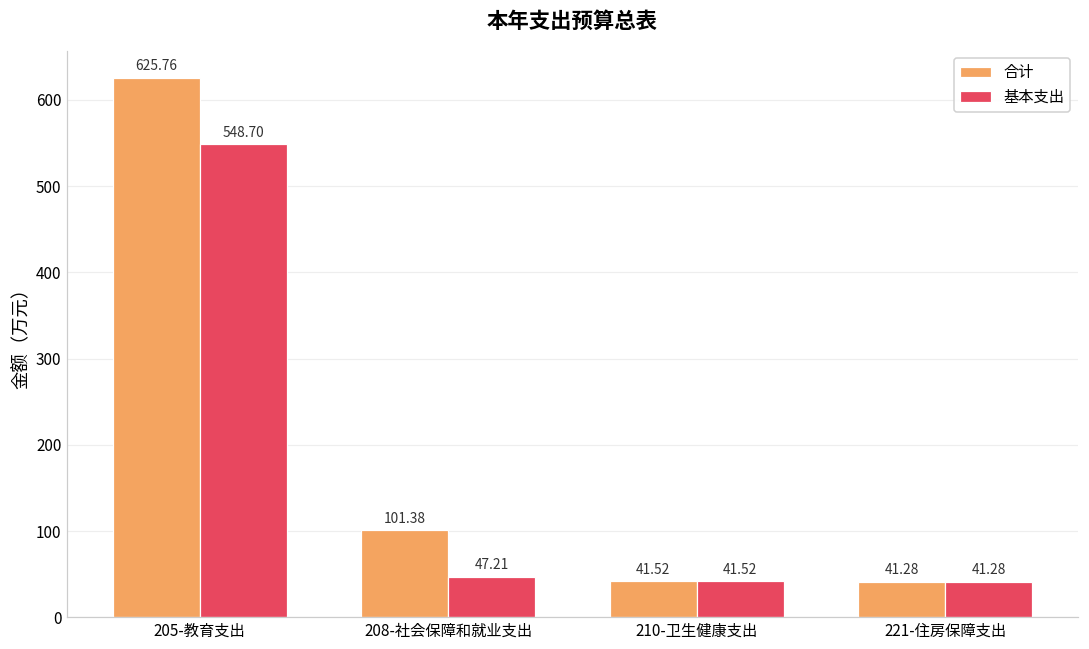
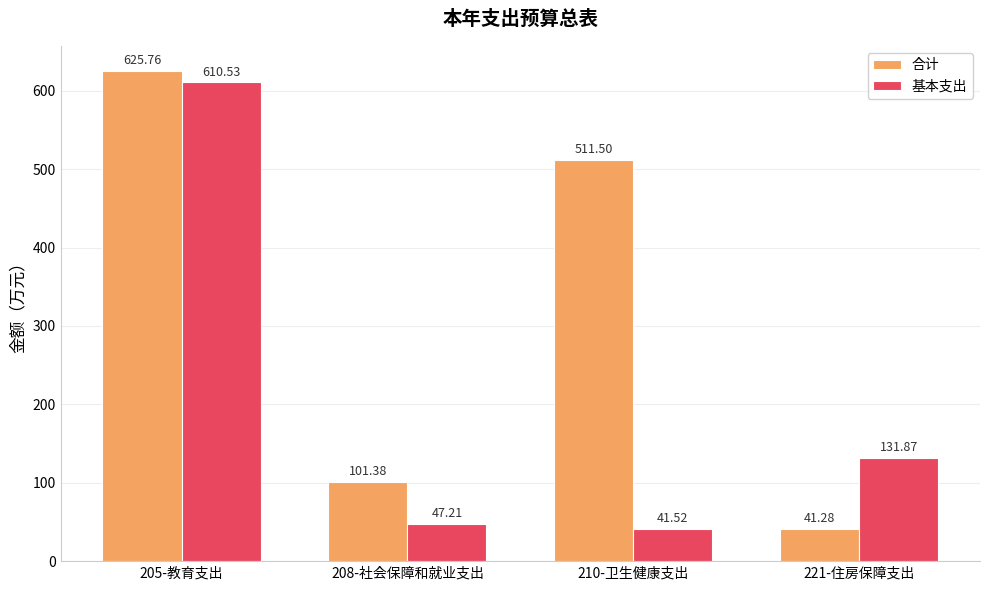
基本支出, 205-教育支出: 548.70 -> 610.53
合计, 210-卫生健康支出: 41.52 -> 511.50
基本支出, 221-住房保障支出: 41.28 -> 131.87
